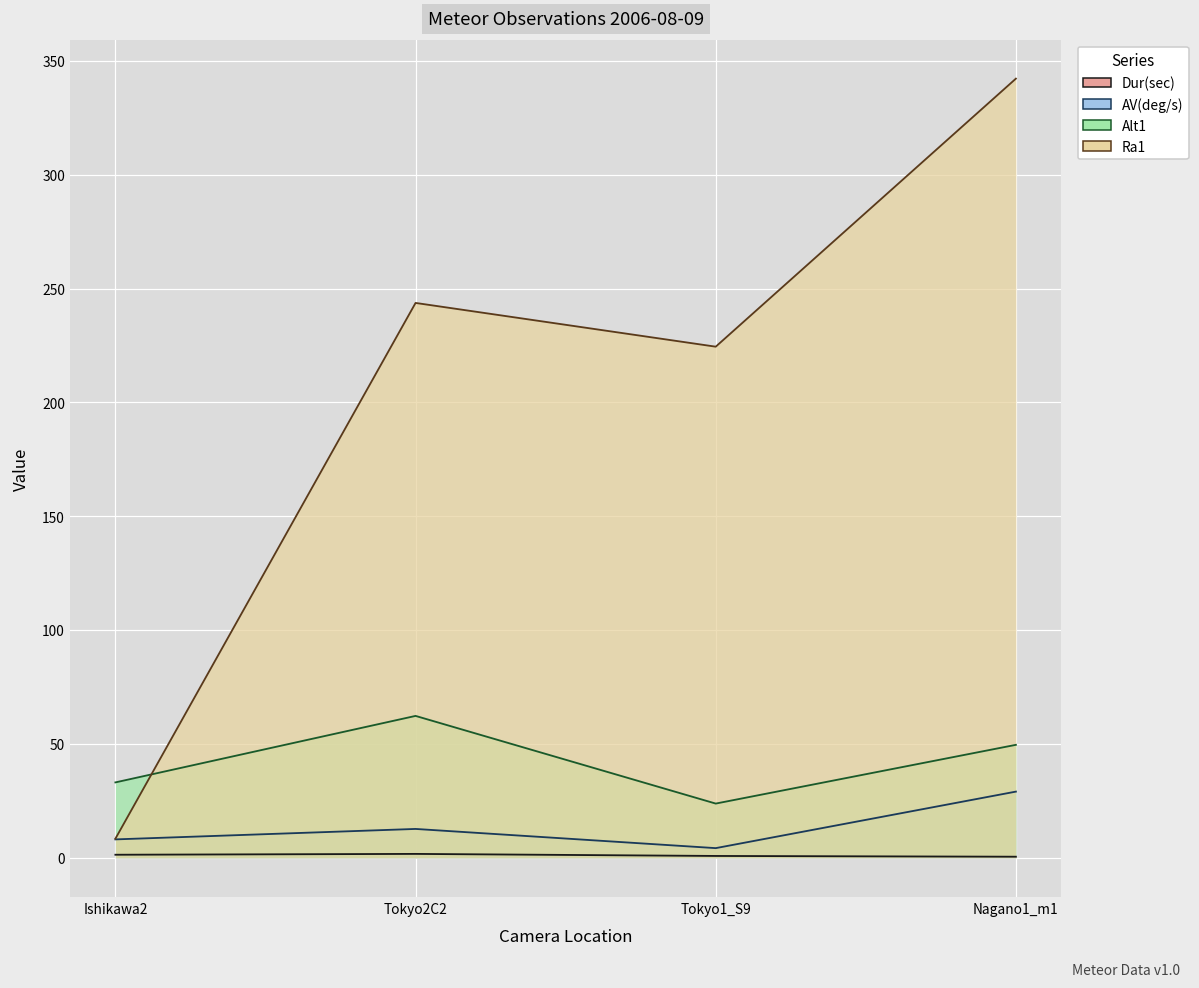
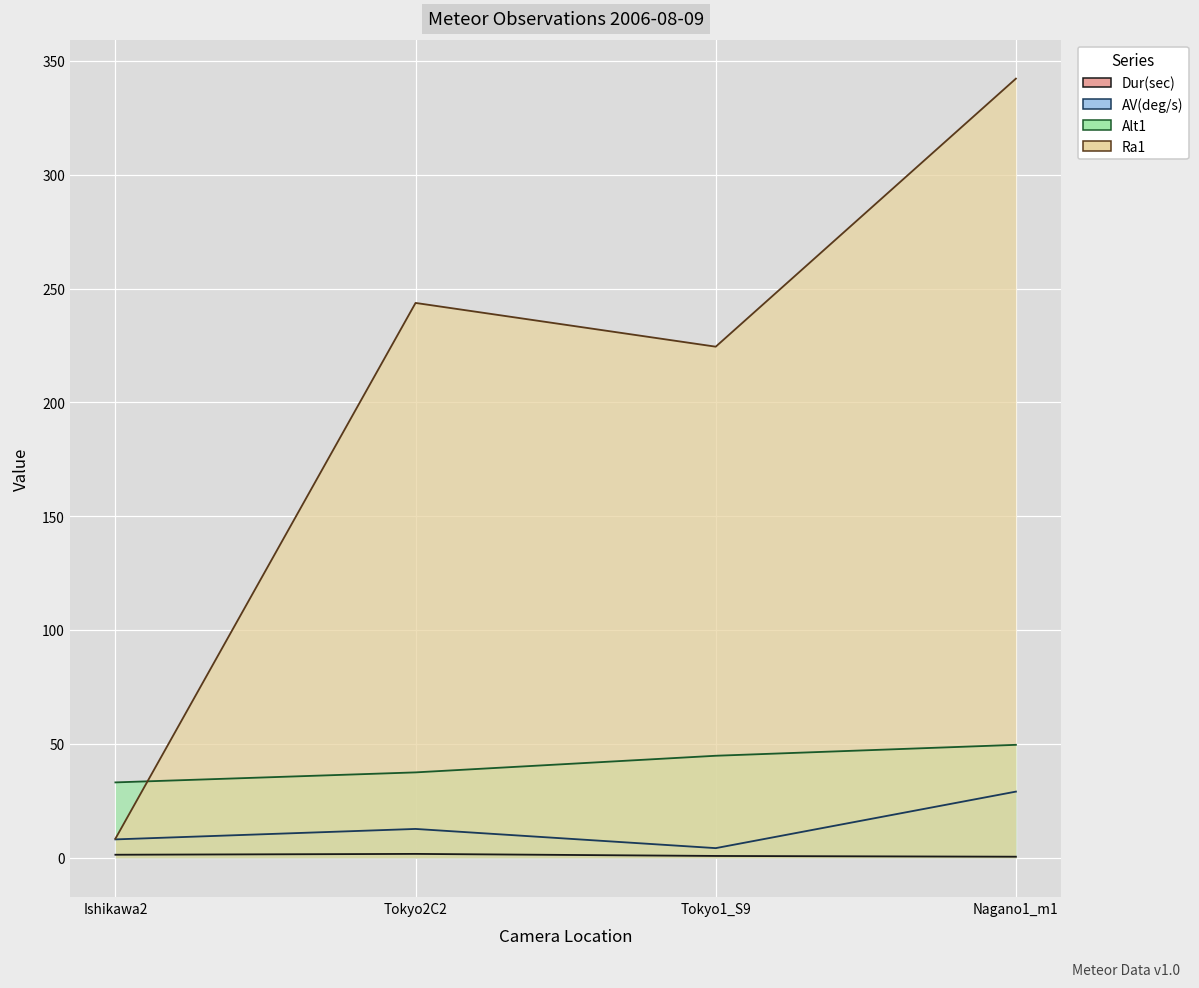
Alt1, Tokyo2C2: 62 -> 38
Alt1, Tokyo1_S9: 24 -> 45
